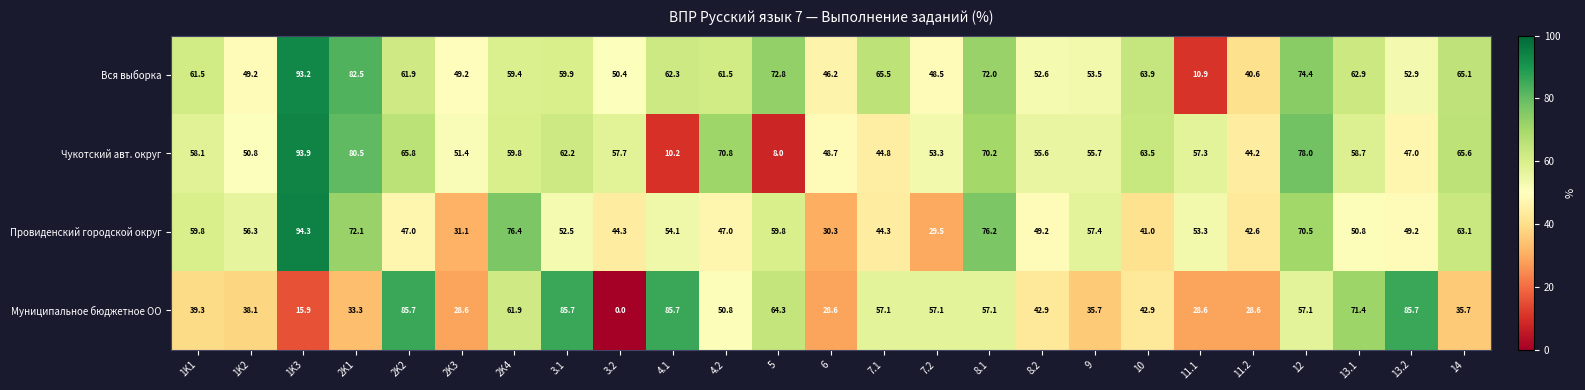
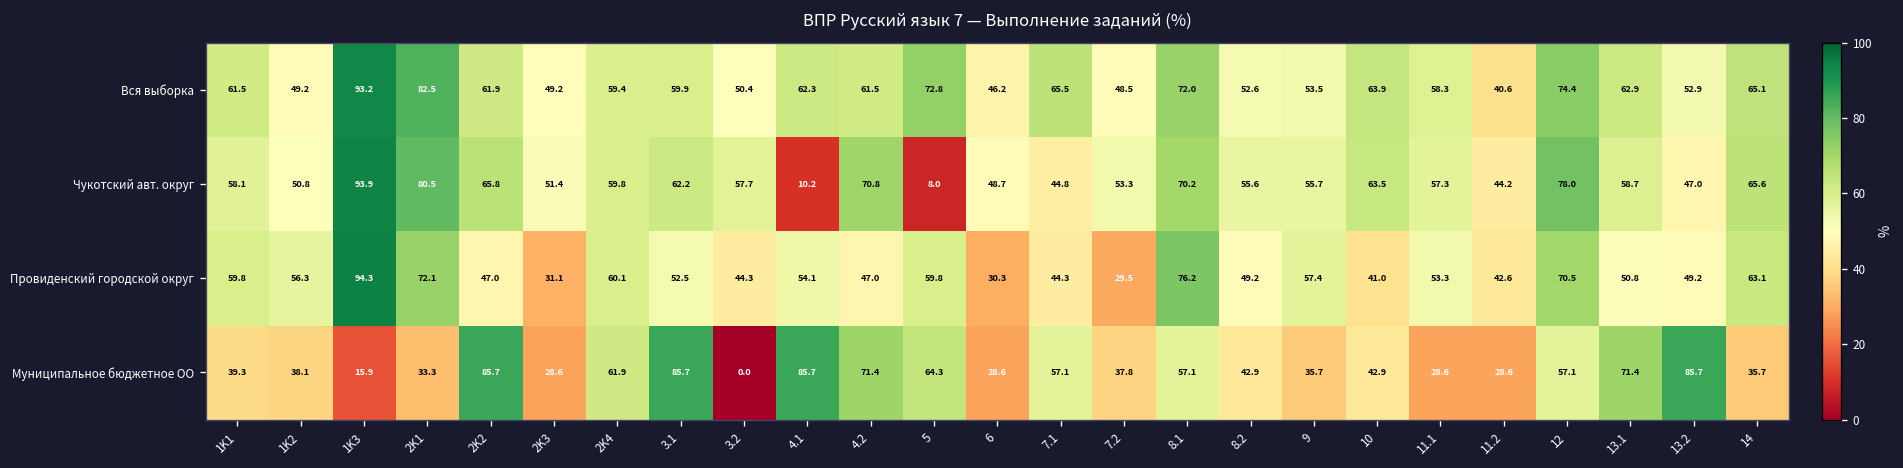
Вся выборка, 11.1: 10.9 -> 58.3
Провиденский городской округ, 2K4: 76.4 -> 60.1
Муниципальное бюджетное ОО, 4.2: 50.8 -> 71.4
Муниципальное бюджетное ОО, 7.2: 57.1 -> 37.8
